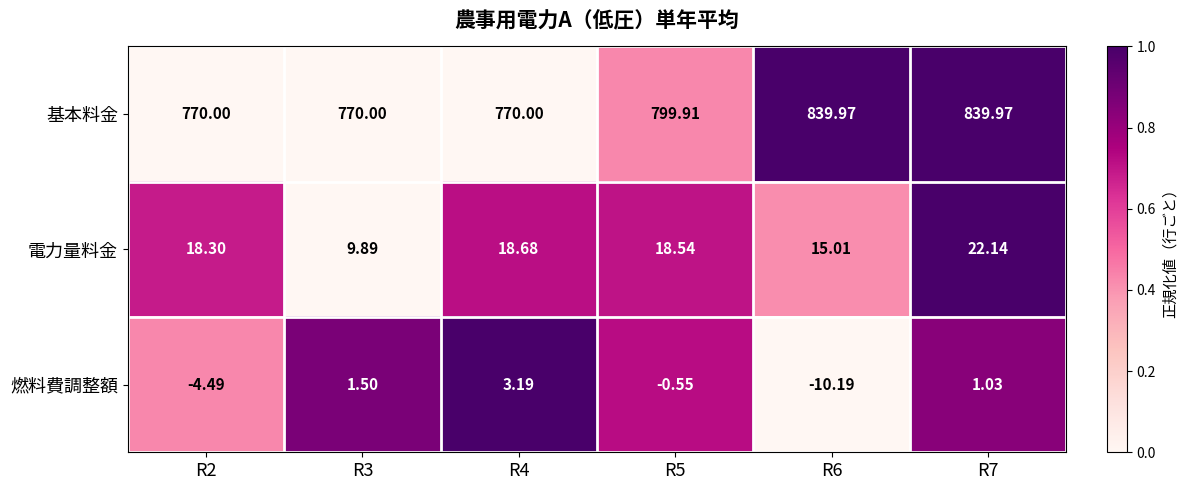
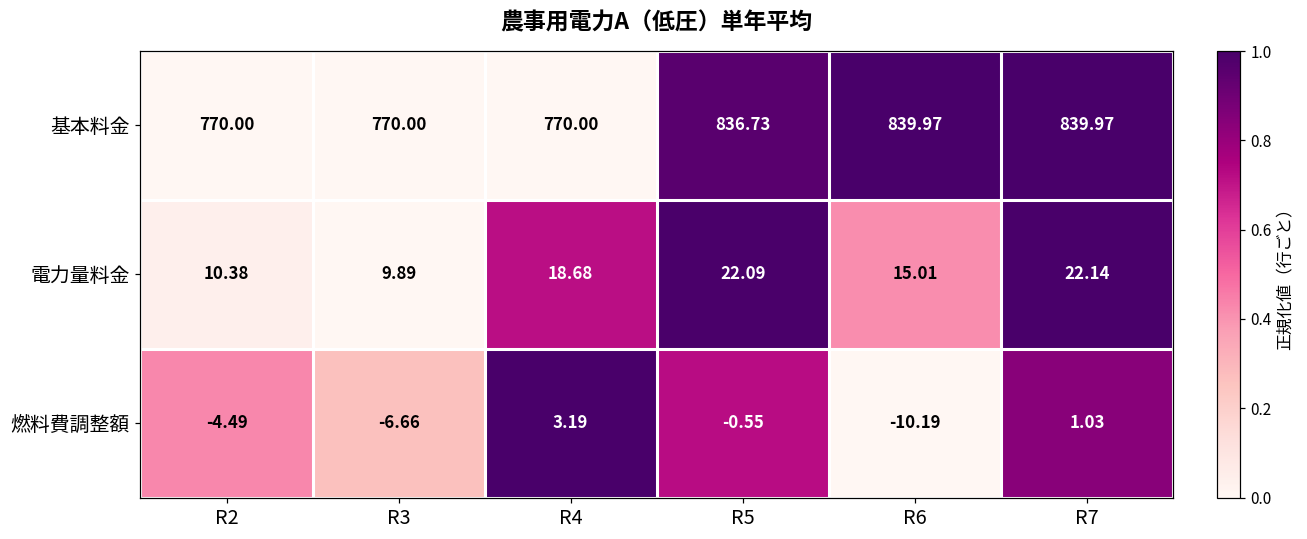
基本料金, R5: 799.91 -> 836.73
電力量料金, R2: 18.30 -> 10.38
電力量料金, R5: 18.54 -> 22.09
燃料費調整額, R3: 1.50 -> -6.66
